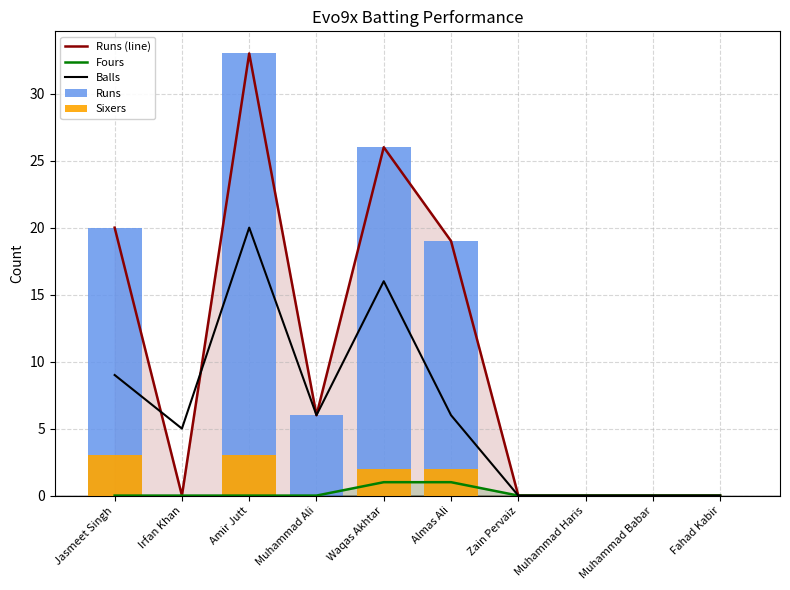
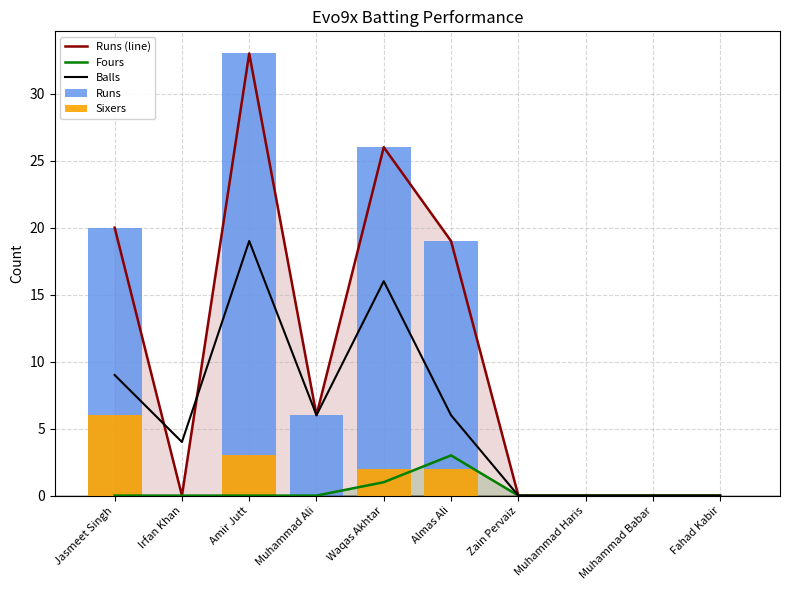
Sixers, Jasmeet Singh: 3 -> 6
Balls, Irfan Khan: 5 -> 4
Balls, Amir Jutt: 20 -> 19
Fours, Almas Ali: 1 -> 3
